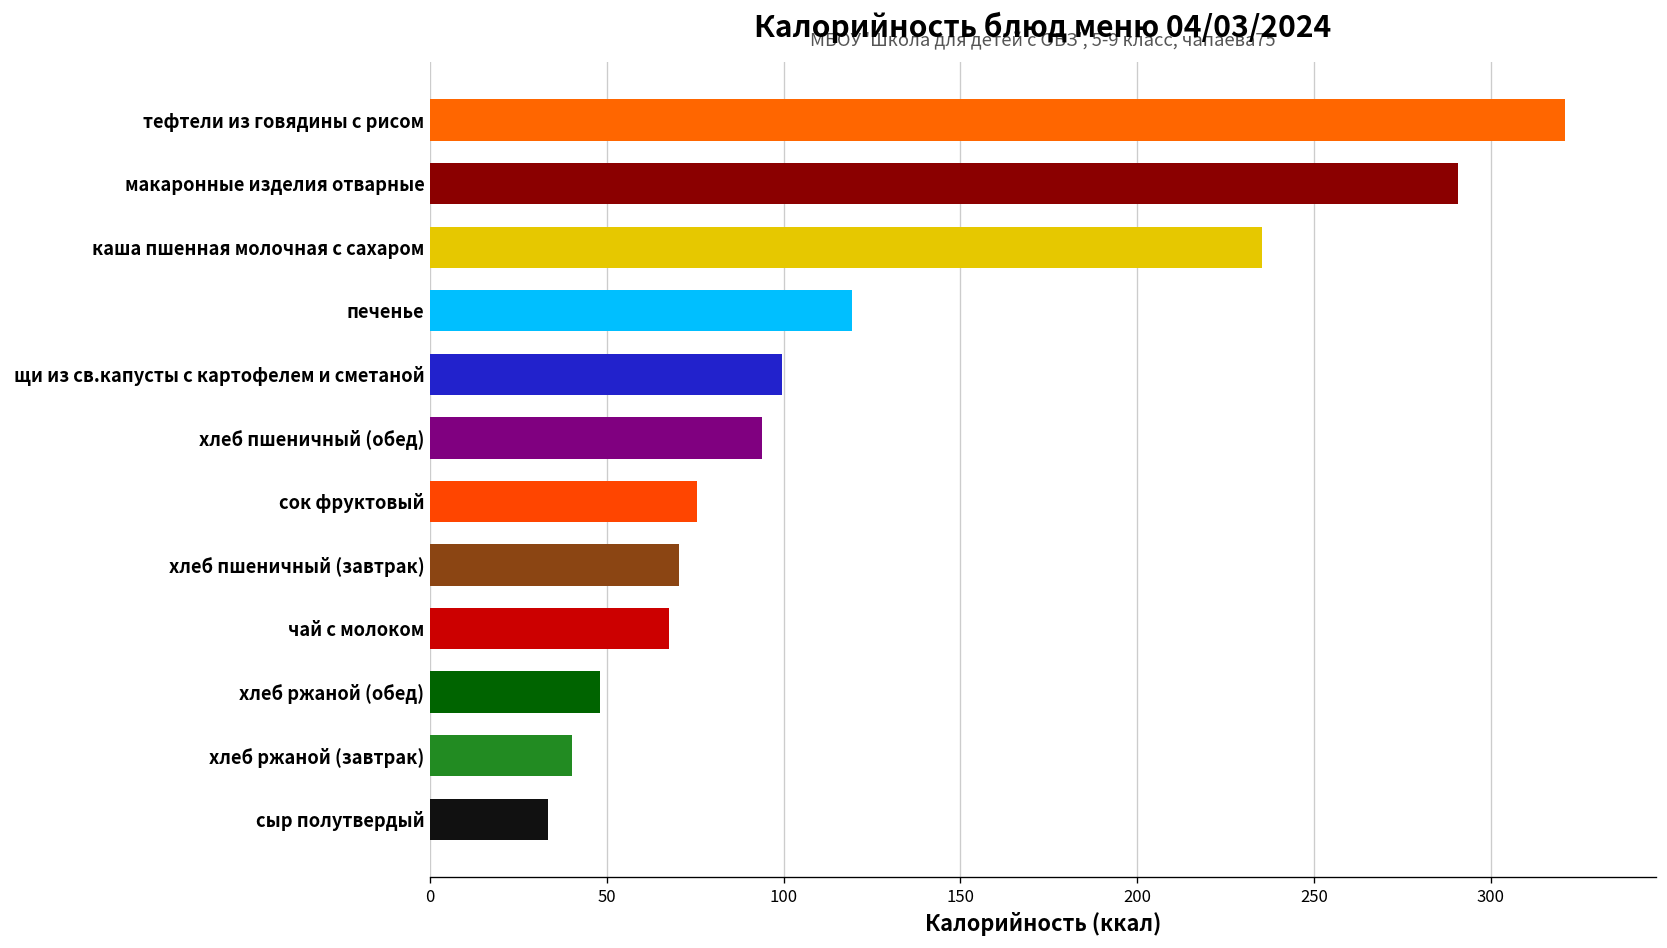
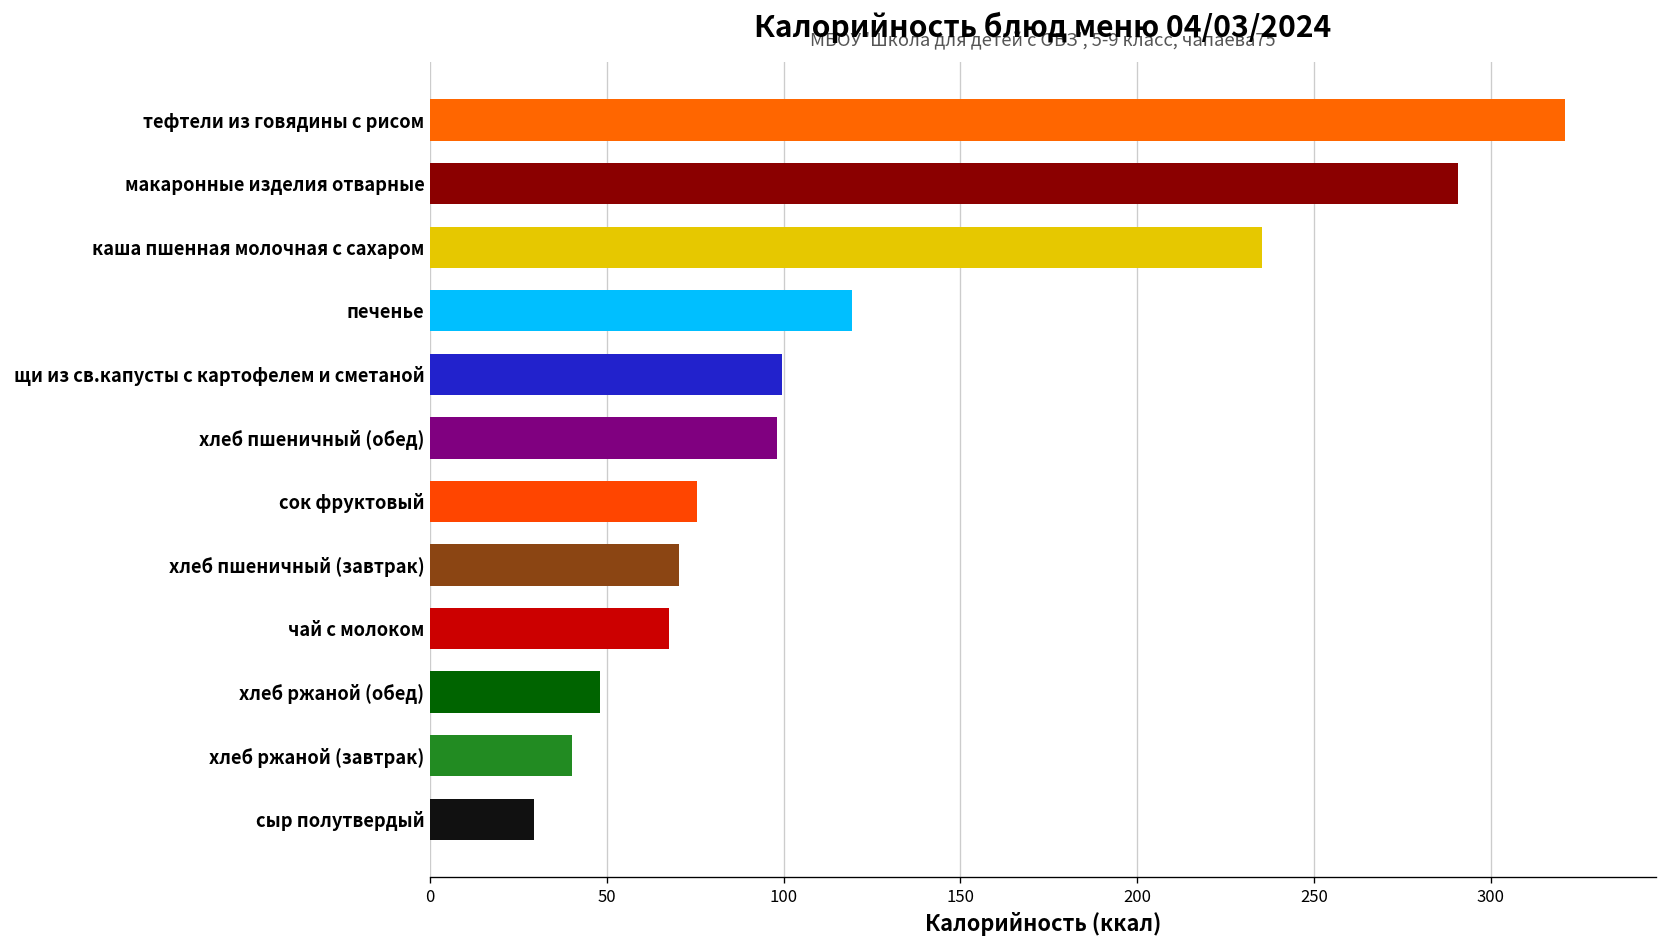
хлеб пшеничный (обед): 94 -> 98
сыр полутвердый: 33 -> 30
